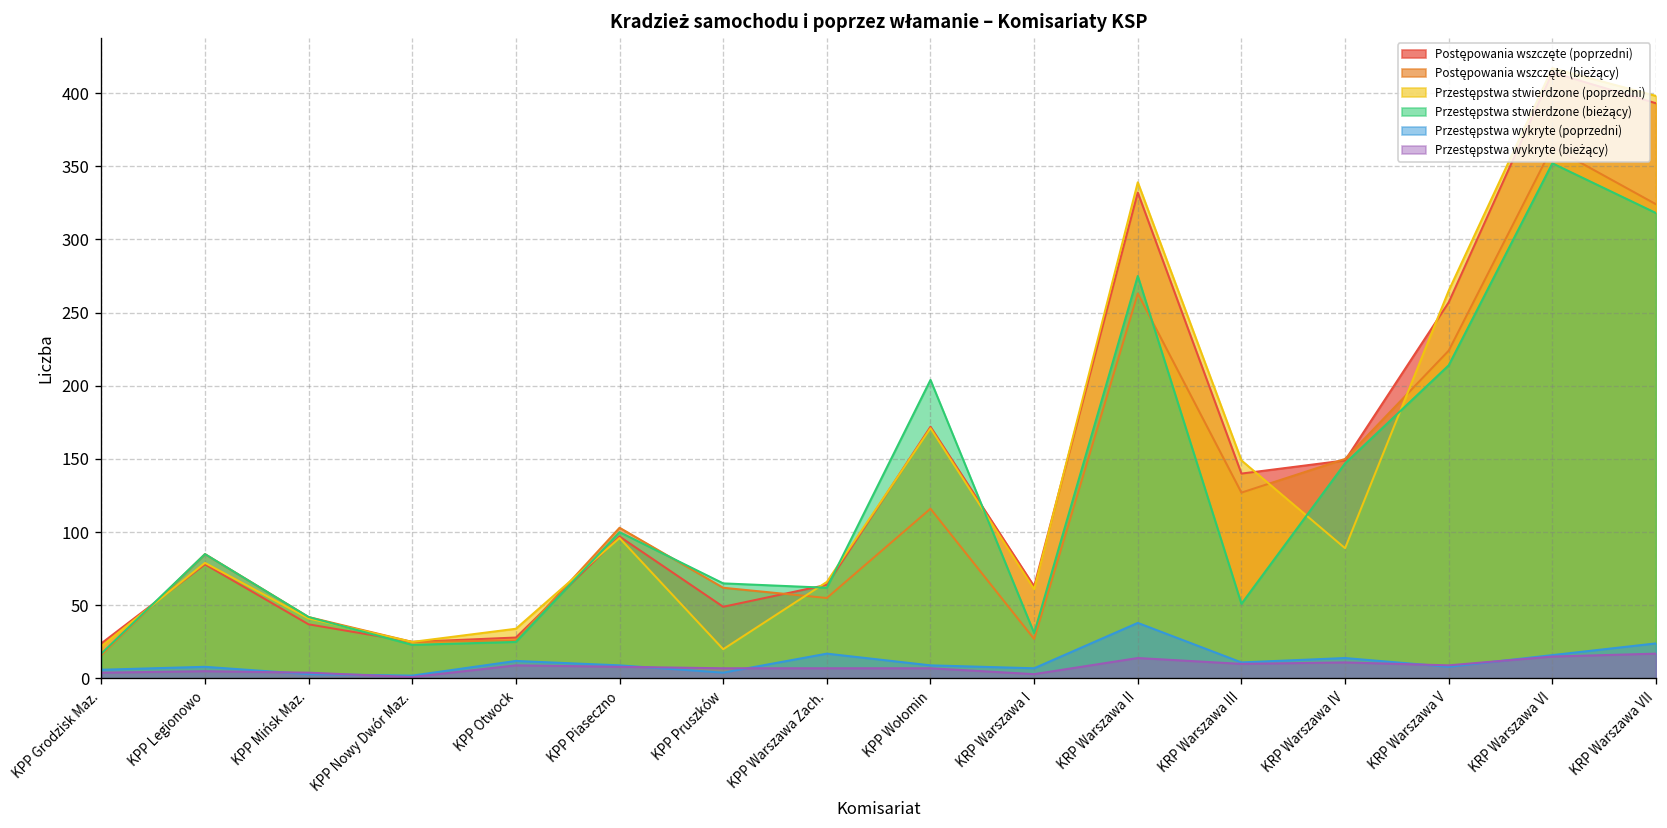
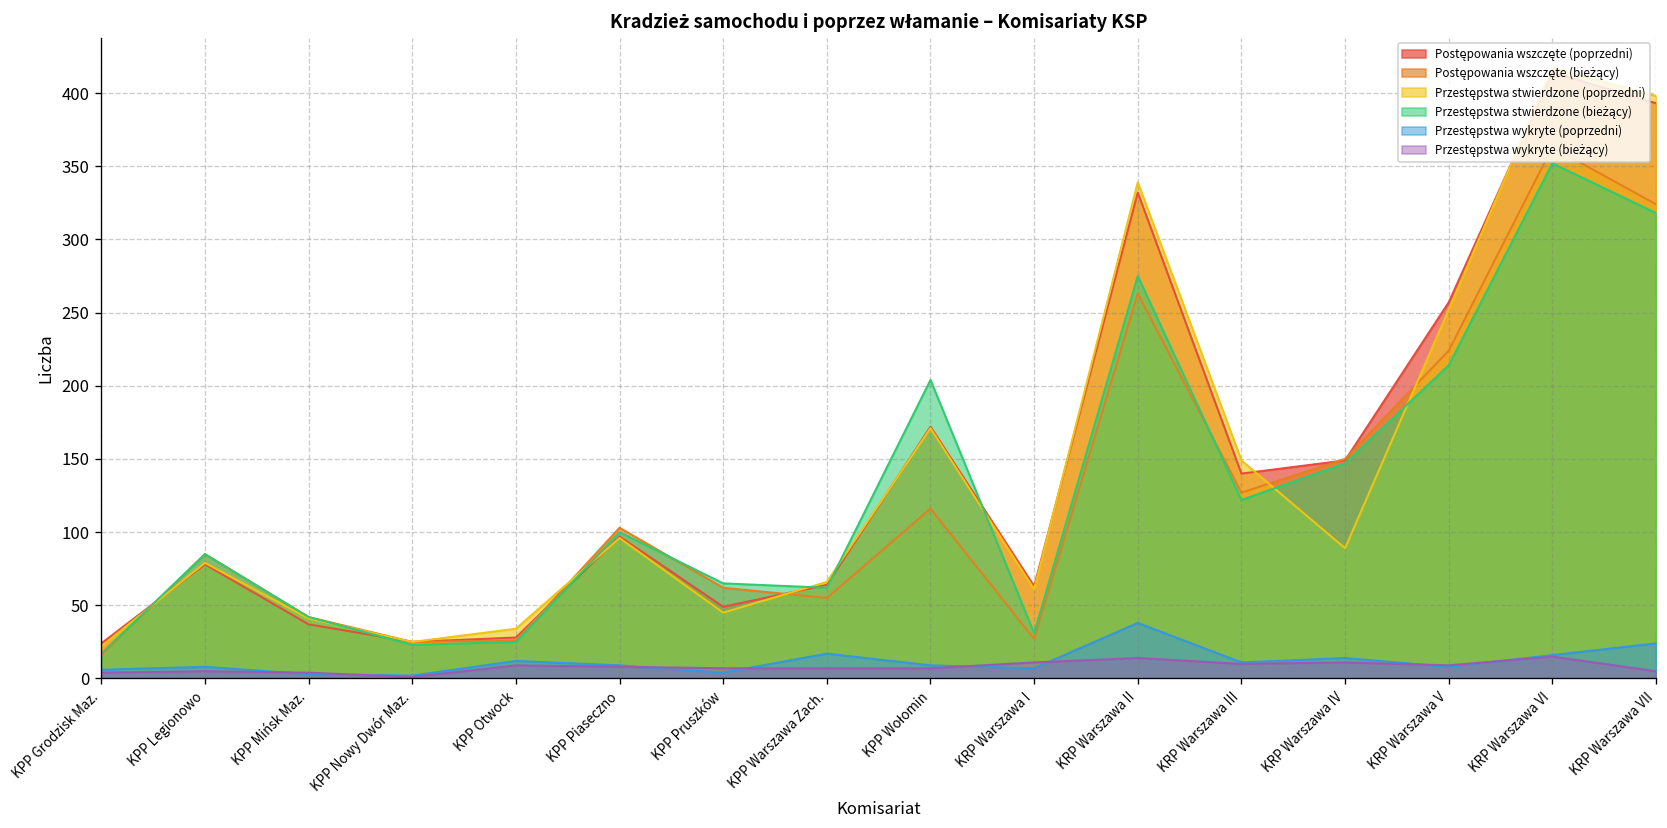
Przestępstwa stwierdzone (poprzedni), KPP Pruszków: 20 -> 45
Przestępstwa wykryte (bieżący), KRP Warszawa I: 3 -> 11
Przestępstwa stwierdzone (bieżący), KRP Warszawa III: 51 -> 122
Przestępstwa stwierdzone (poprzedni), KRP Warszawa V: 265 -> 252
Przestępstwa wykryte (bieżący), KRP Warszawa VII: 17 -> 5
